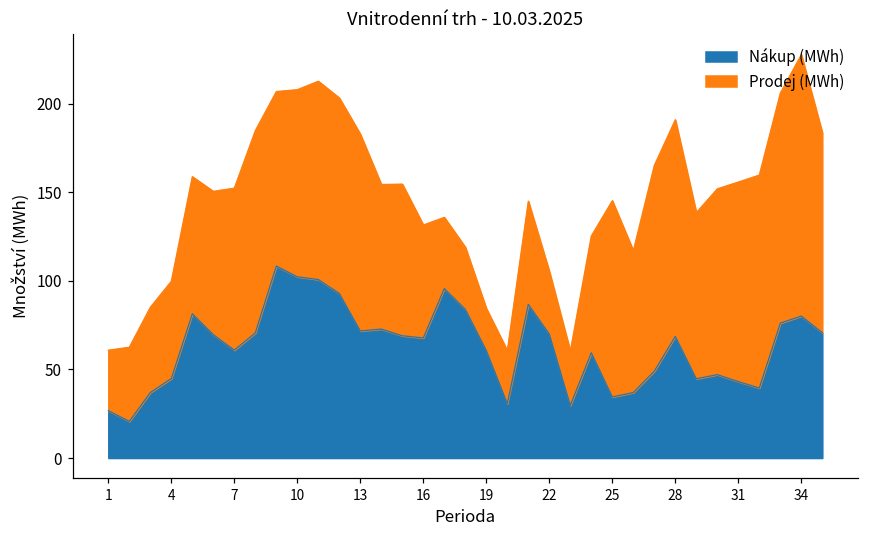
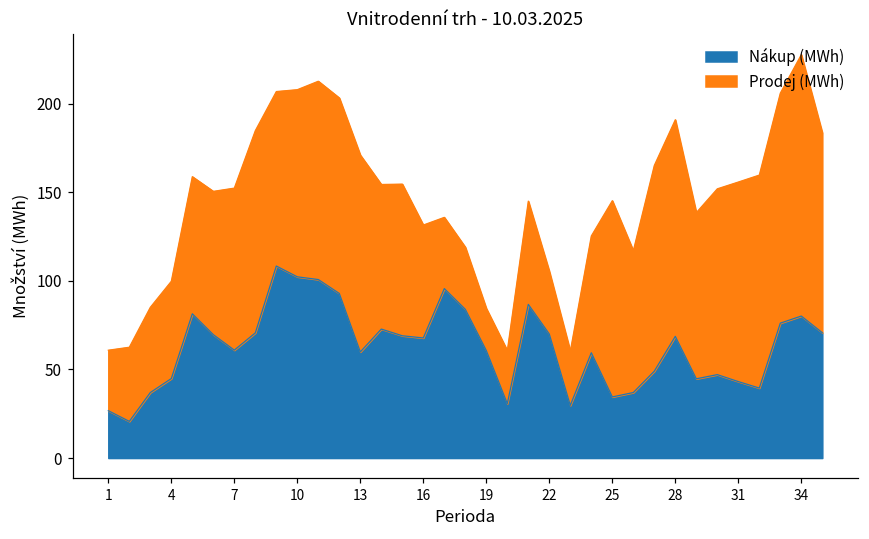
Nákup (MWh), 13: 72 -> 60
